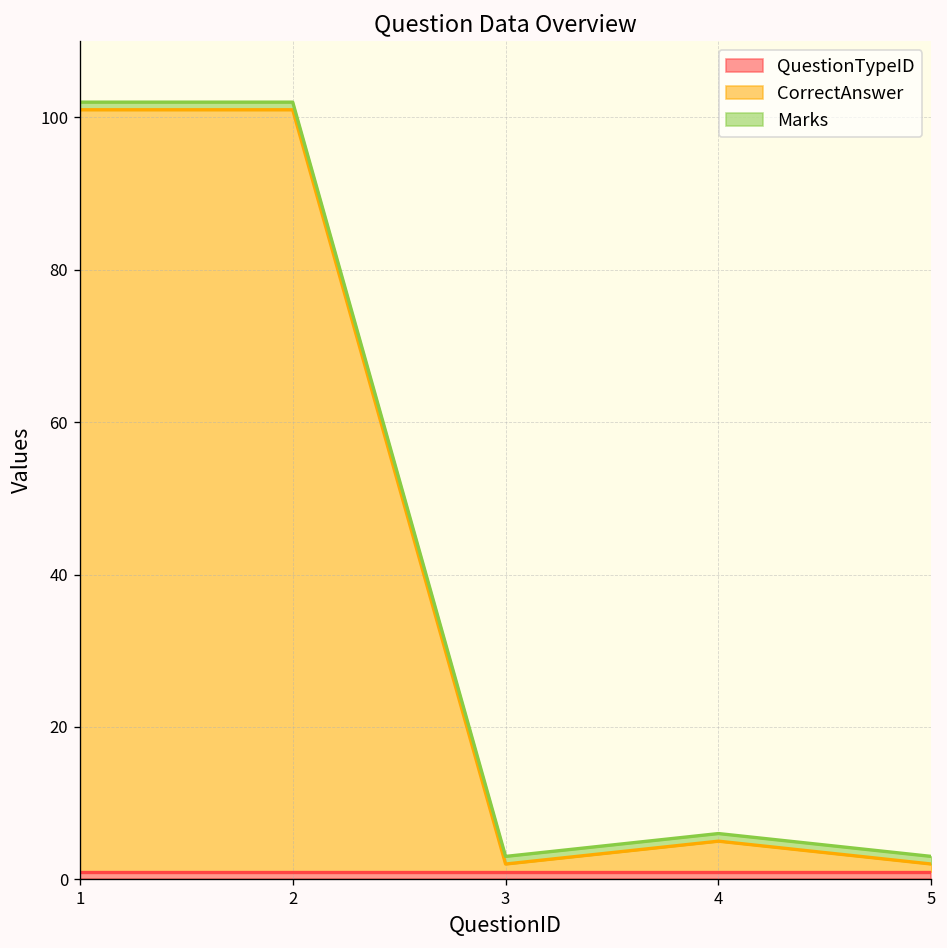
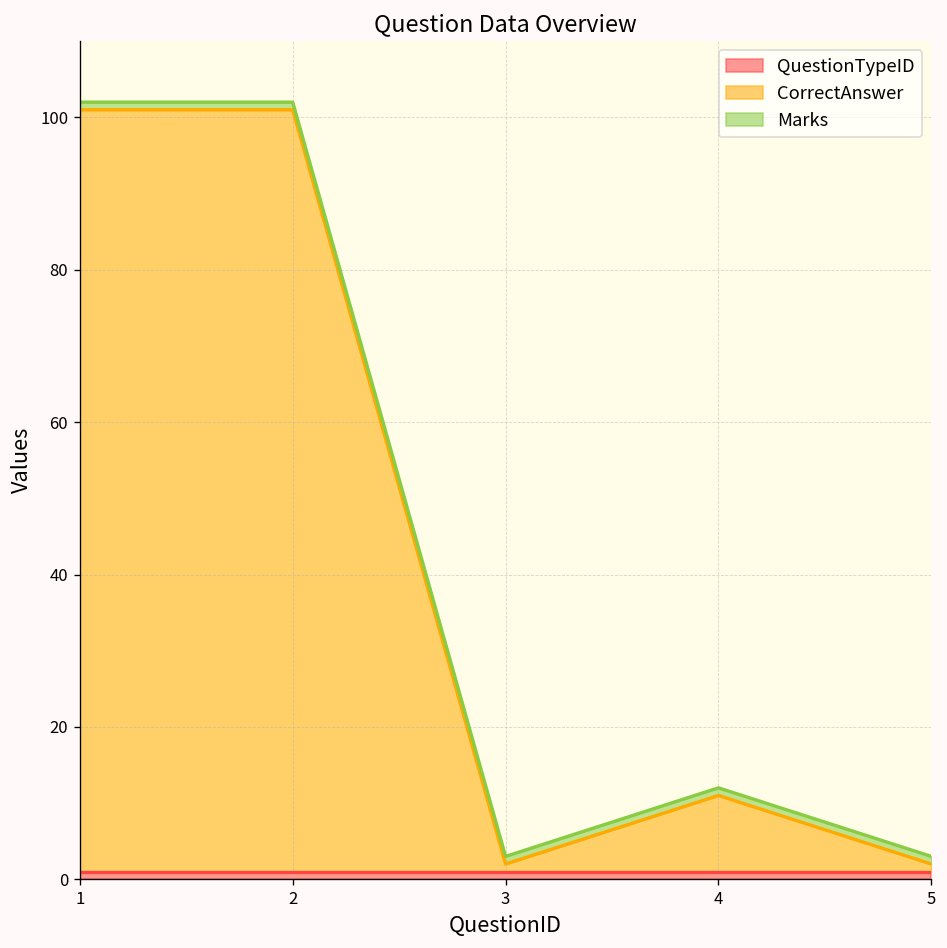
CorrectAnswer, 4: 5 -> 11
